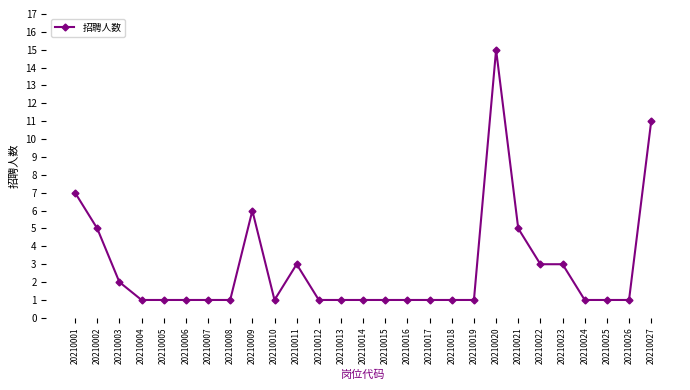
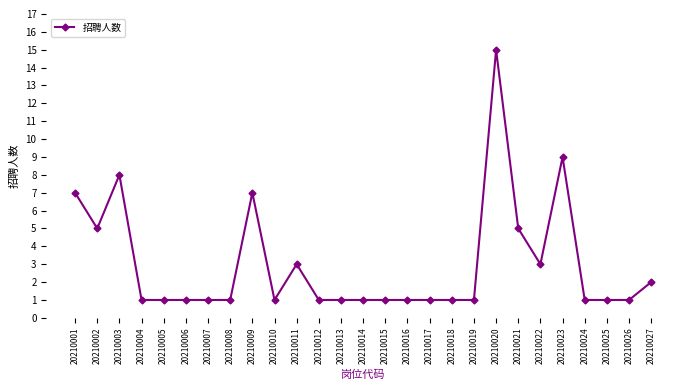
20210003: 2 -> 8
20210009: 6 -> 7
20210023: 3 -> 9
20210027: 11 -> 2
